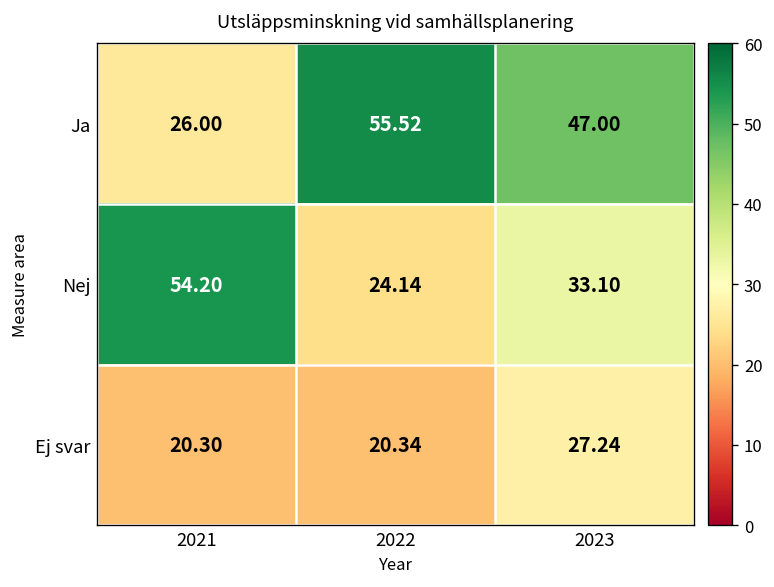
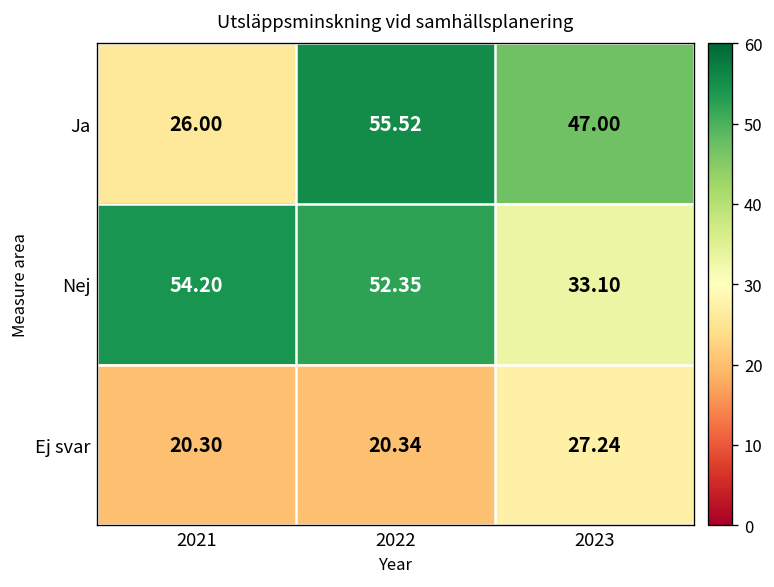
Nej, 2022: 24.14 -> 52.35
